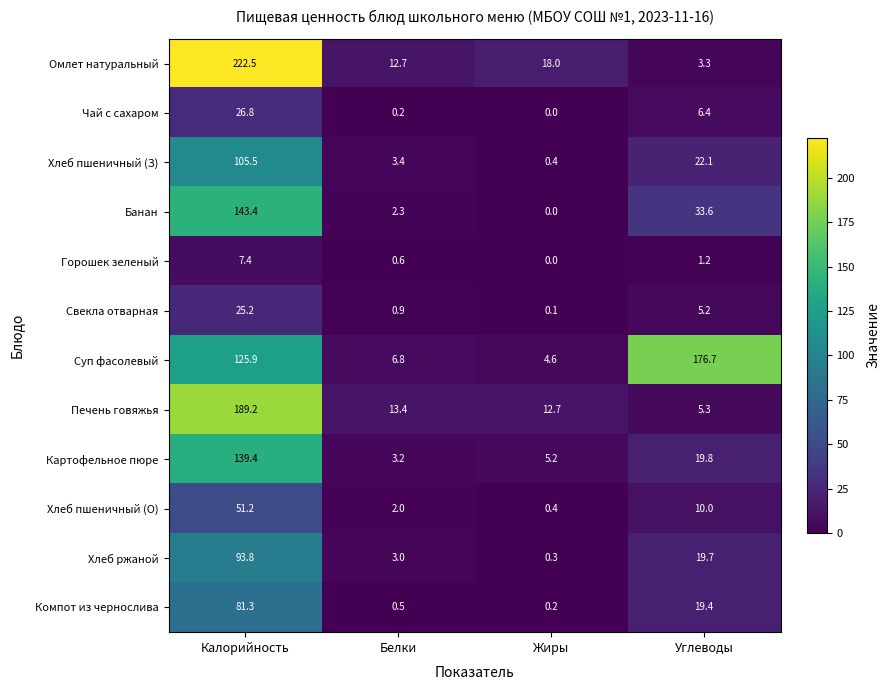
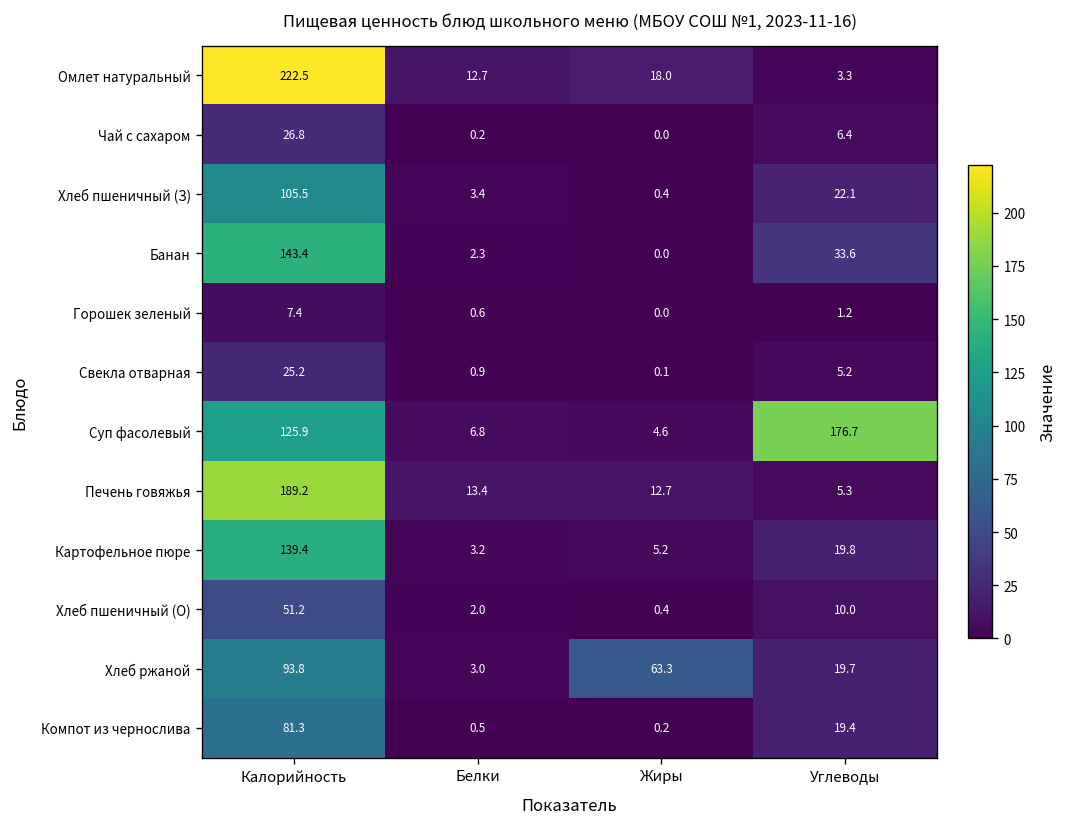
Хлеб ржаной, Жиры: 0.3 -> 63.3
